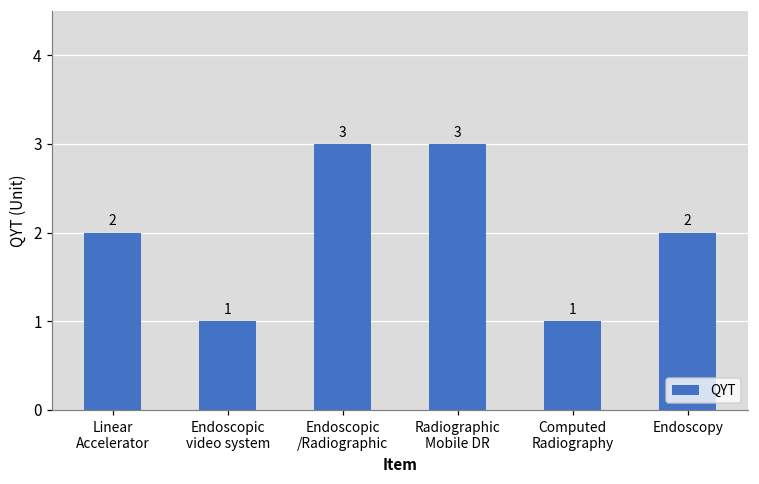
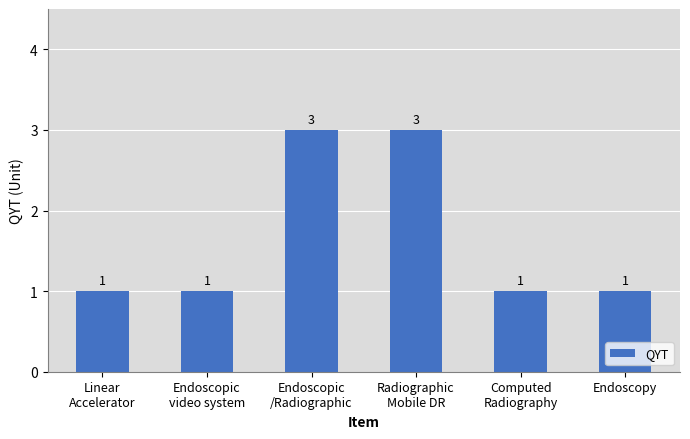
Linear Accelerator: 2 -> 1
Endoscopy: 2 -> 1
